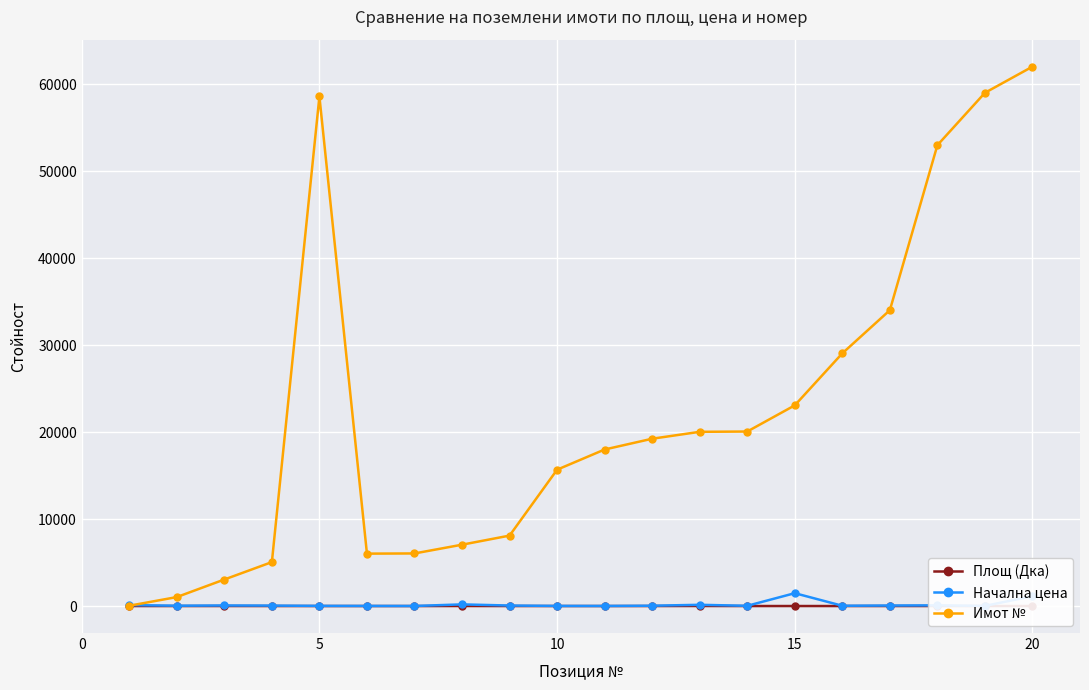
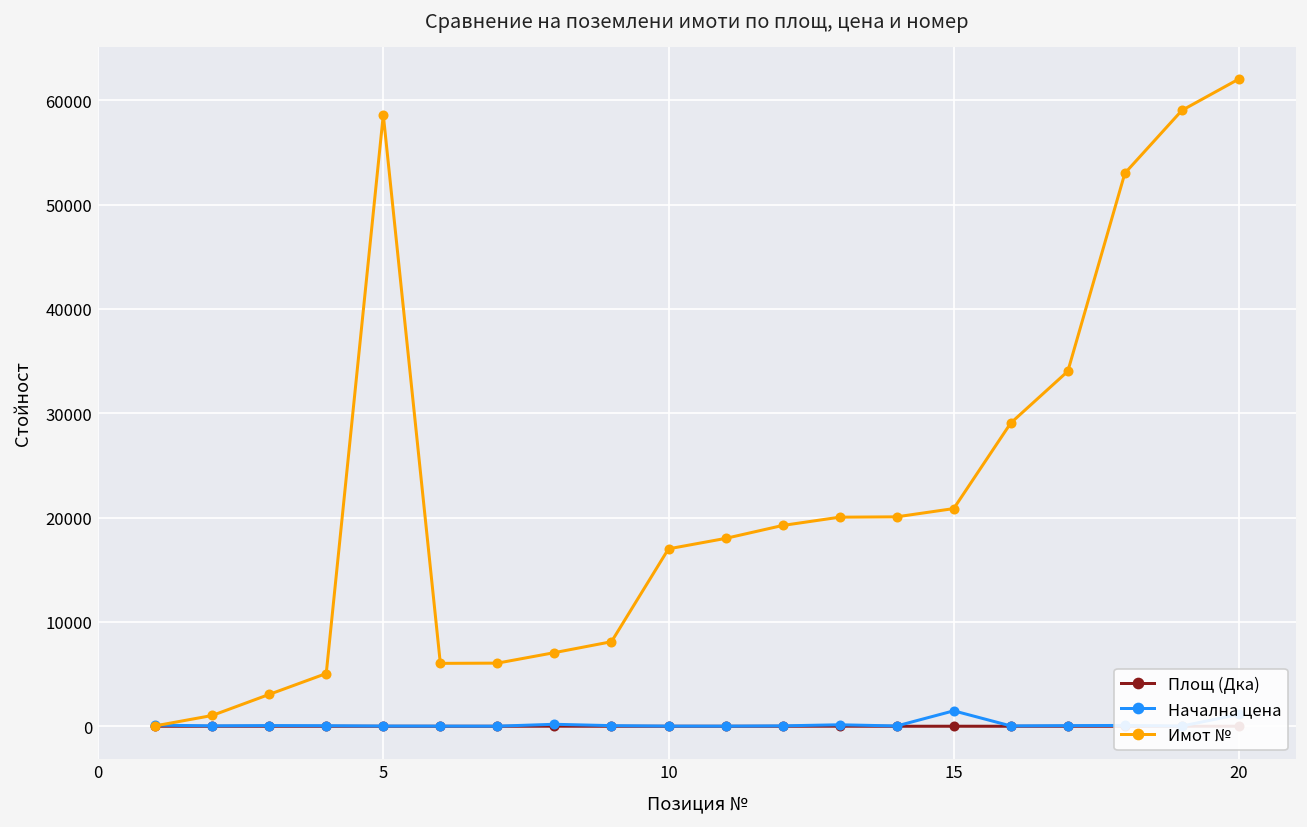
Имот №, 10: 16000 -> 17000
Имот №, 15: 23000 -> 21000
